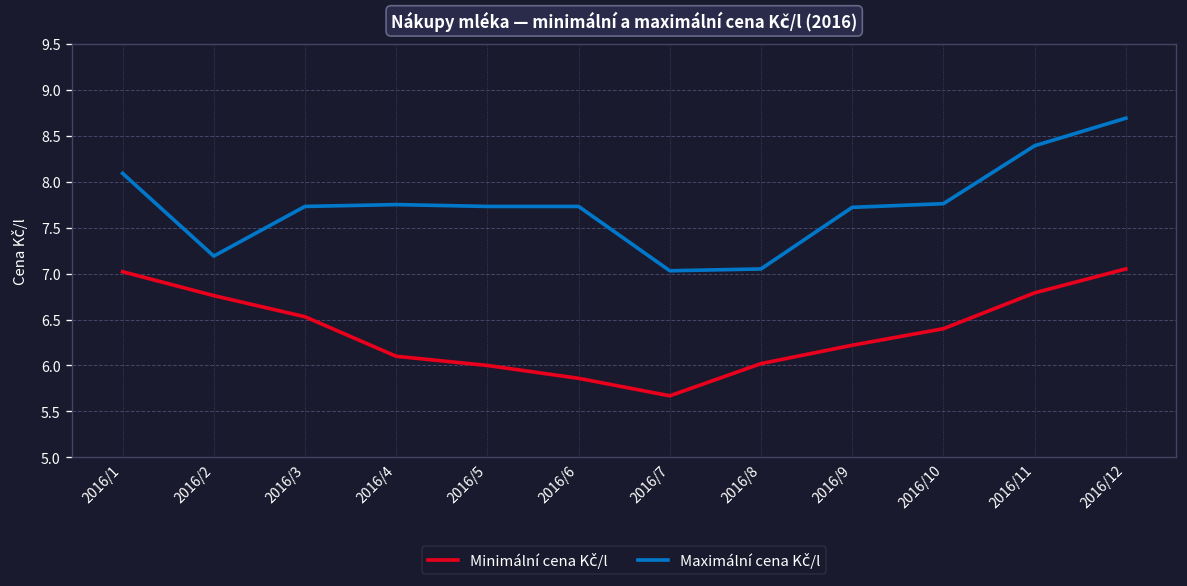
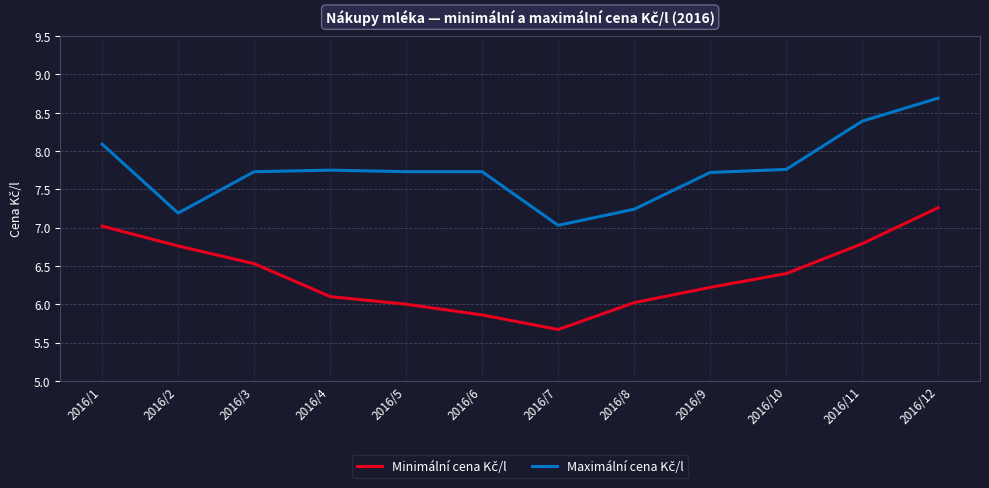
Maximální cena Kč/l, 2016/8: 7.1 -> 7.2
Minimální cena Kč/l, 2016/12: 7.1 -> 7.3
